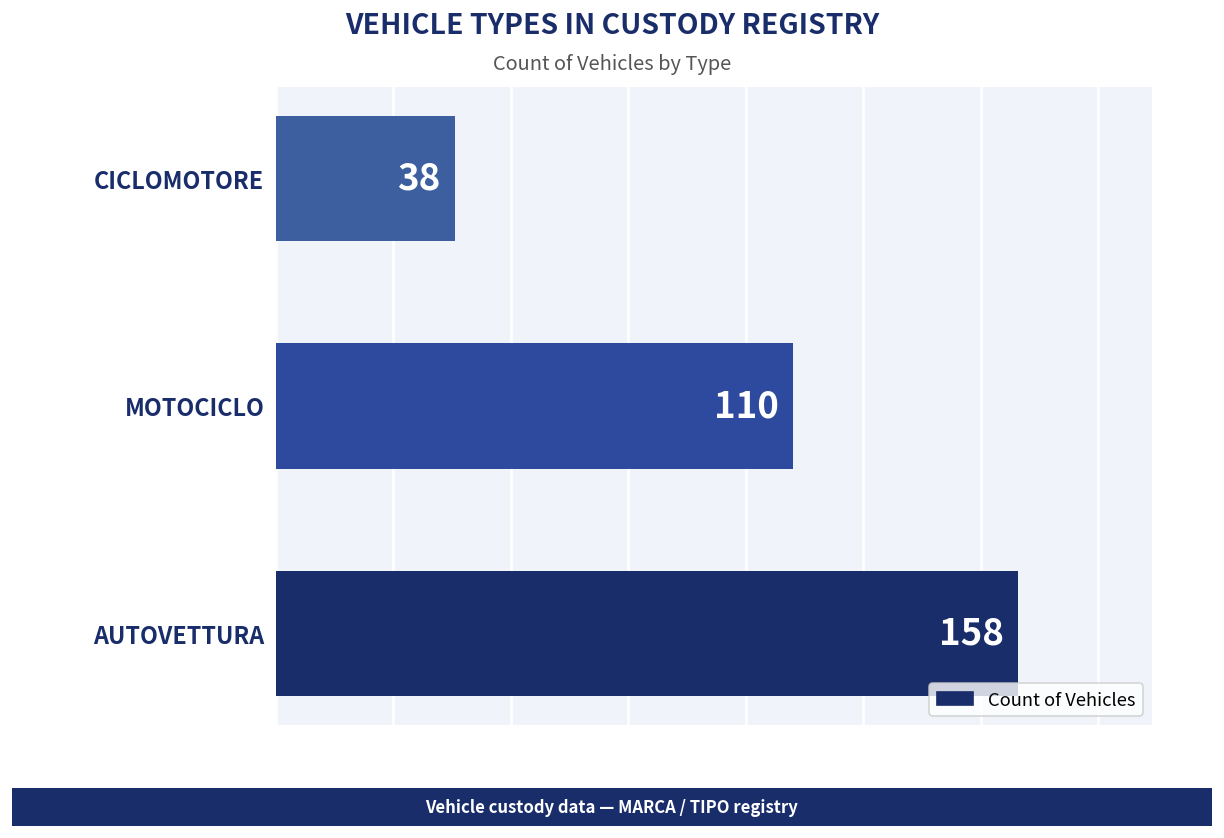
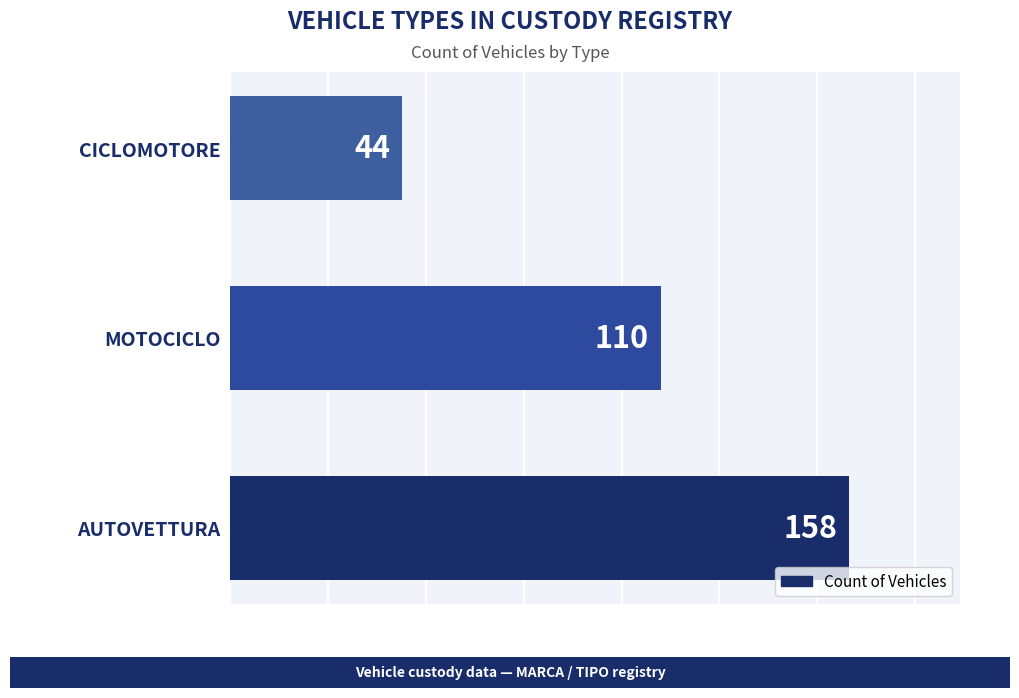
CICLOMOTORE: 38 -> 44
